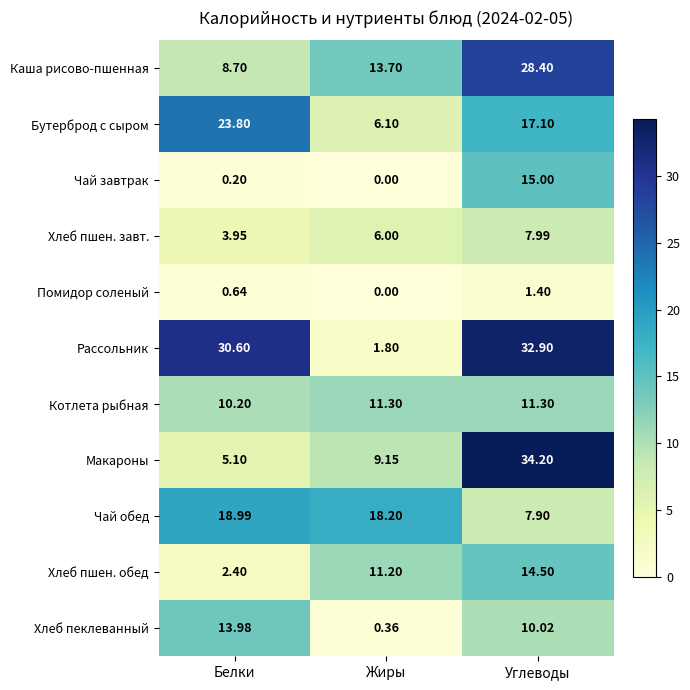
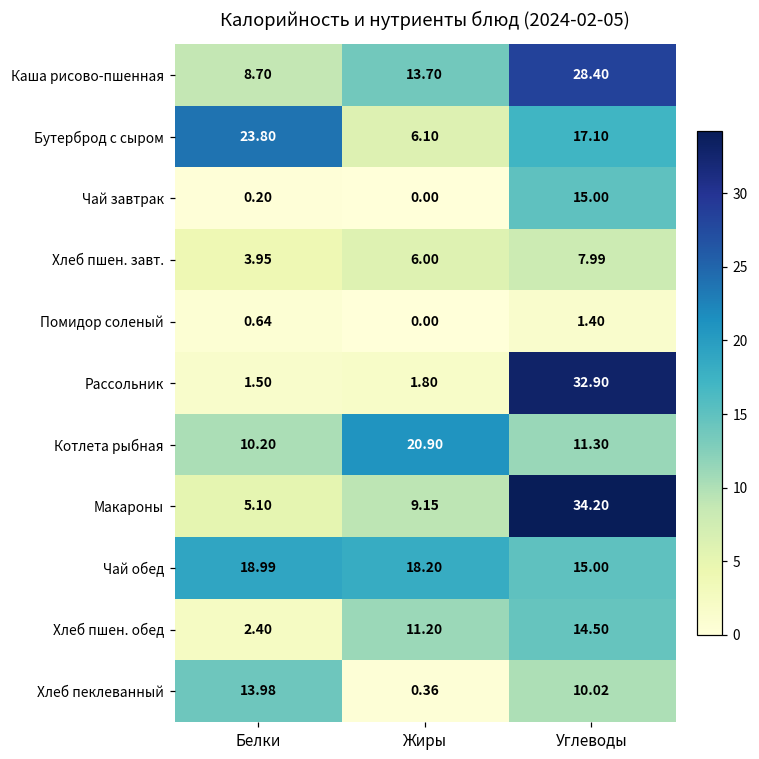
Рассольник, Белки: 30.60 -> 1.50
Котлета рыбная, Жиры: 11.30 -> 20.90
Чай обед, Углеводы: 7.90 -> 15.00
